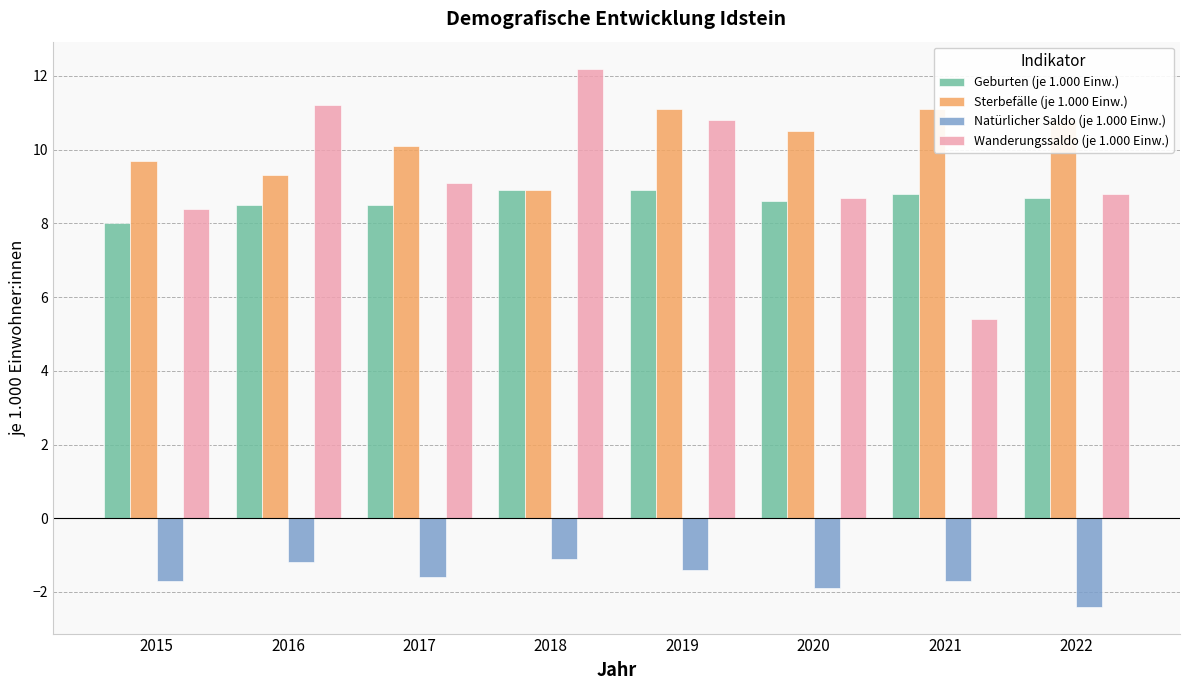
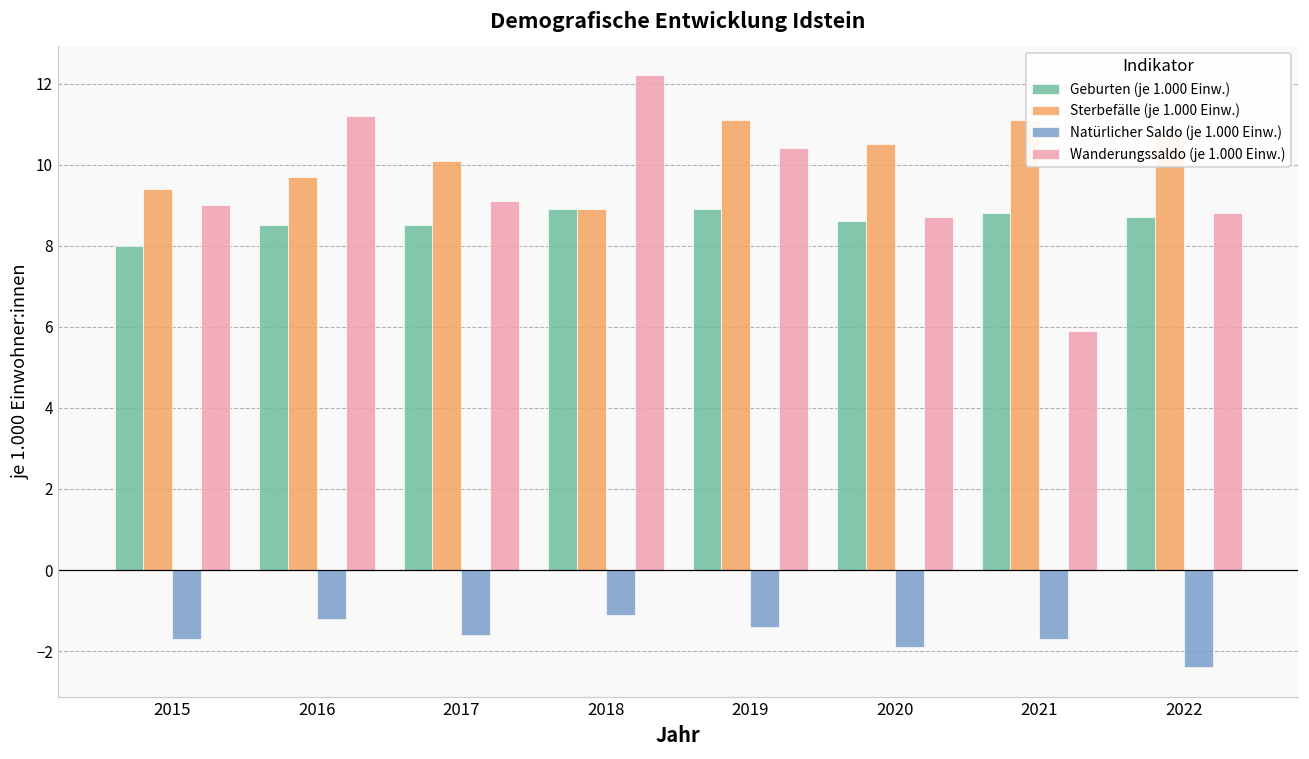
Sterbefälle (je 1.000 Einw.), 2015: 9.7 -> 9.4
Wanderungssaldo (je 1.000 Einw.), 2015: 8.4 -> 9.0
Sterbefälle (je 1.000 Einw.), 2016: 9.3 -> 9.7
Wanderungssaldo (je 1.000 Einw.), 2019: 10.8 -> 10.4
Wanderungssaldo (je 1.000 Einw.), 2021: 5.4 -> 5.9
